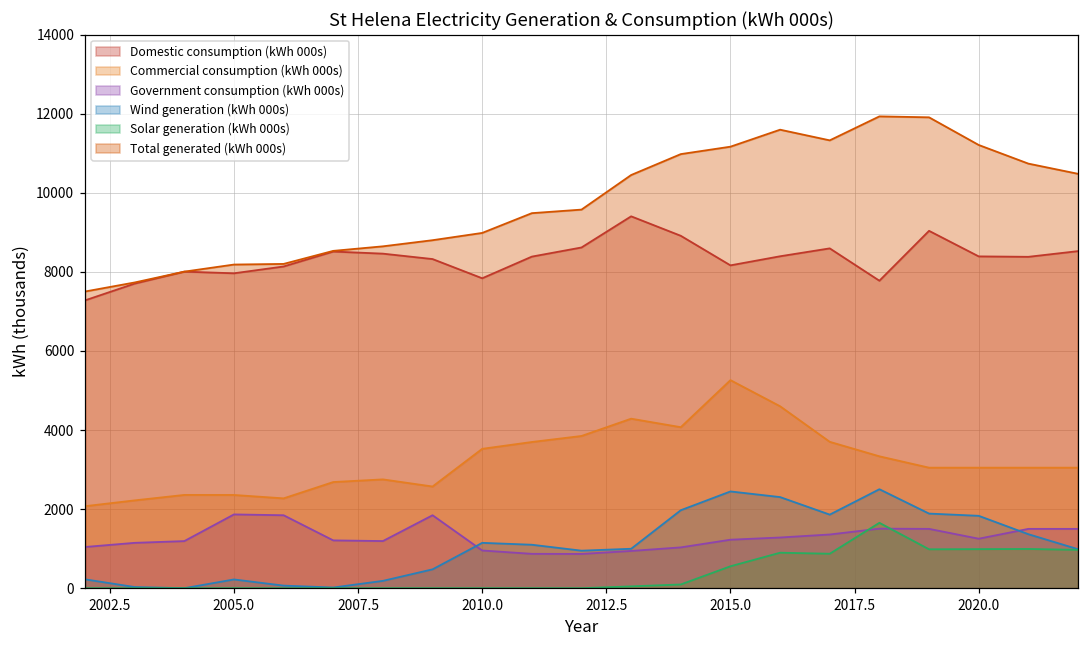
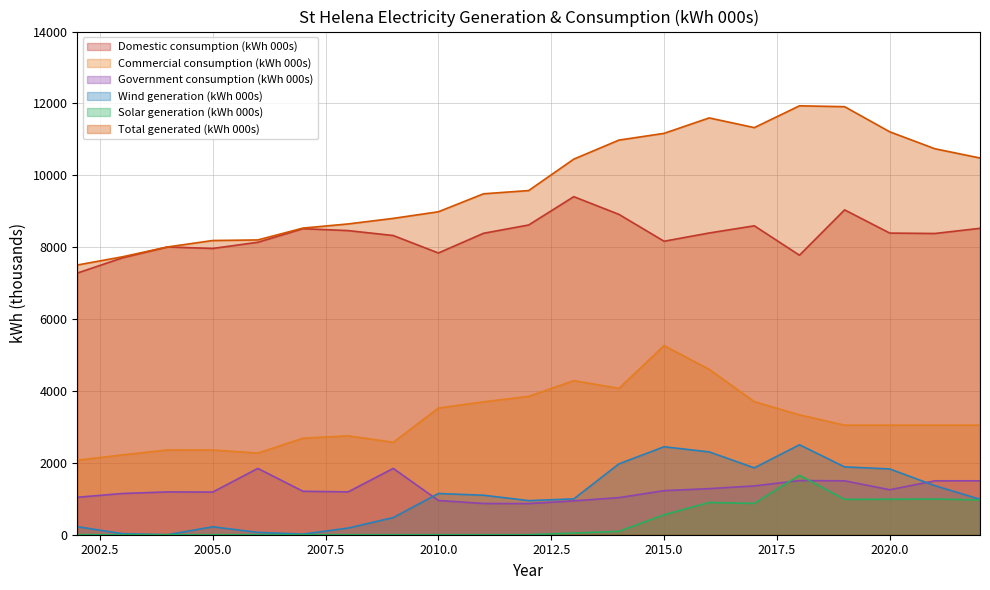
Government consumption (kWh 000s), 2005.0: 1900 -> 1200
